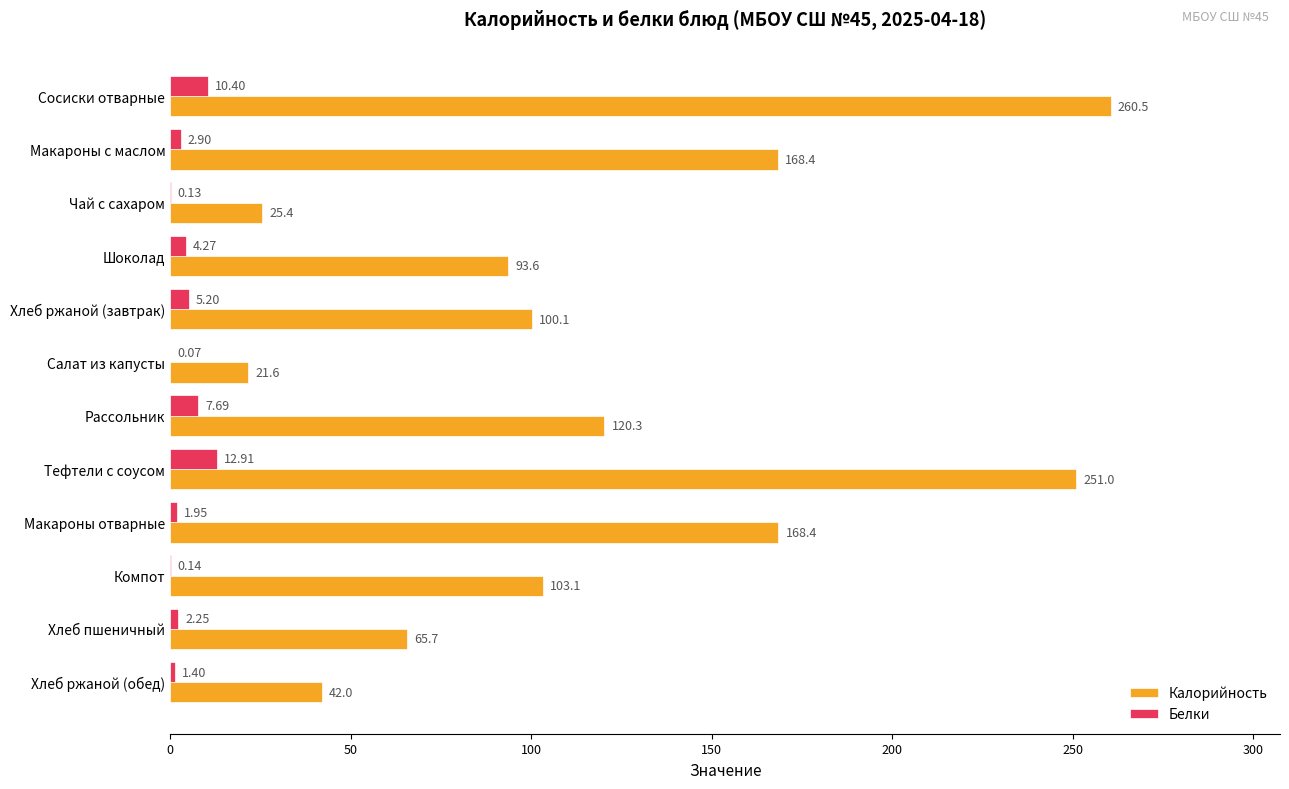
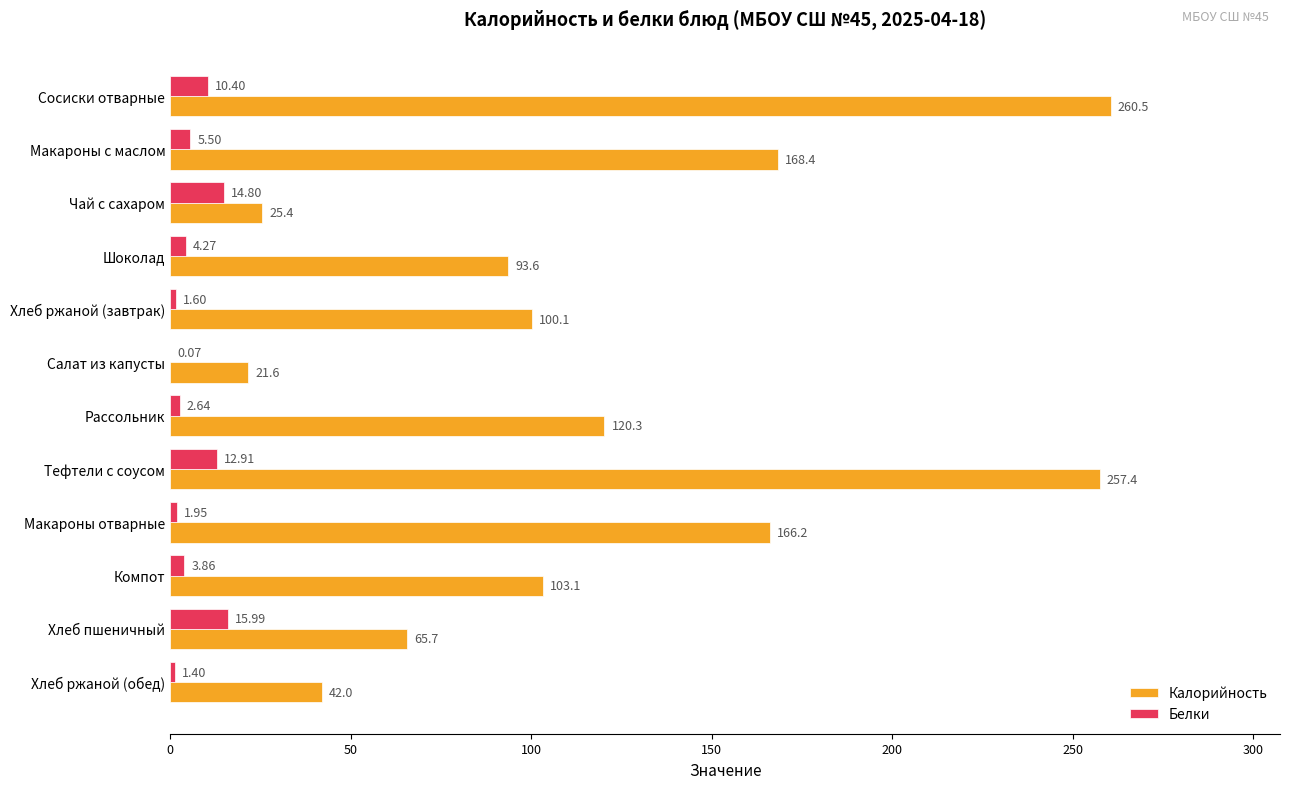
Белки, Макароны с маслом: 2.90 -> 5.50
Белки, Чай с сахаром: 0.13 -> 14.80
Белки, Хлеб ржаной (завтрак): 5.20 -> 1.60
Белки, Рассольник: 7.69 -> 2.64
Калорийность, Тефтели с соусом: 251.0 -> 257.4
Калорийность, Макароны отварные: 168.4 -> 166.2
Белки, Компот: 0.14 -> 3.86
Белки, Хлеб пшеничный: 2.25 -> 15.99
